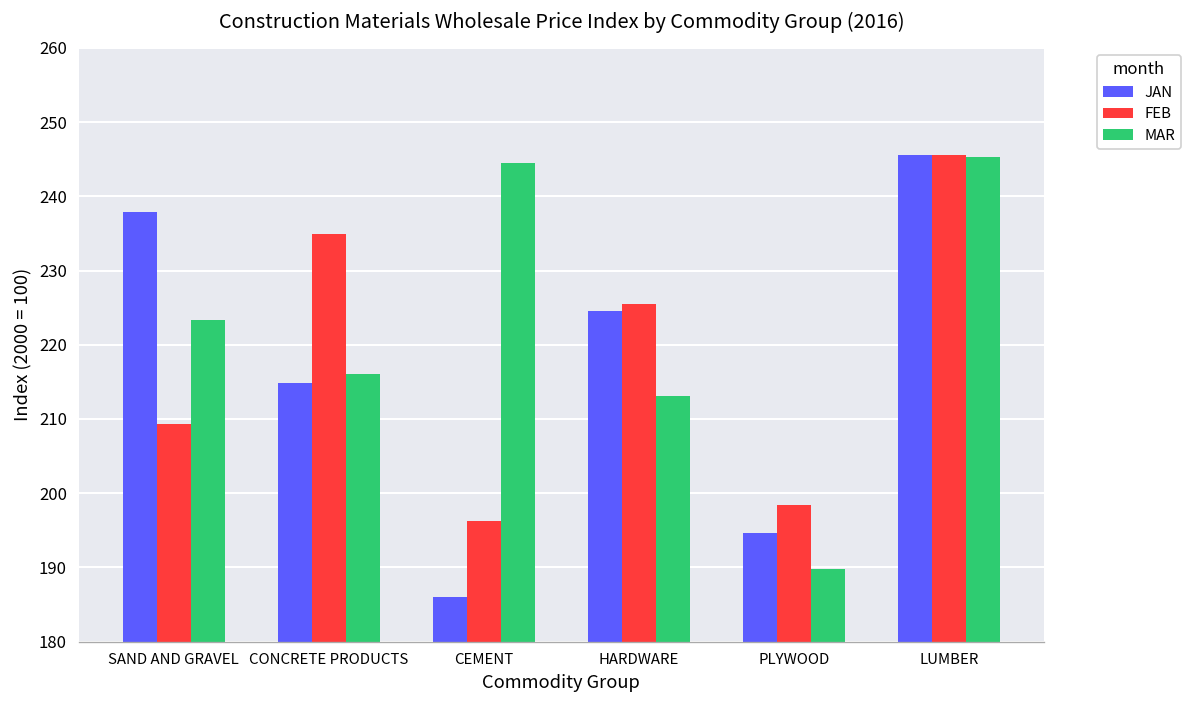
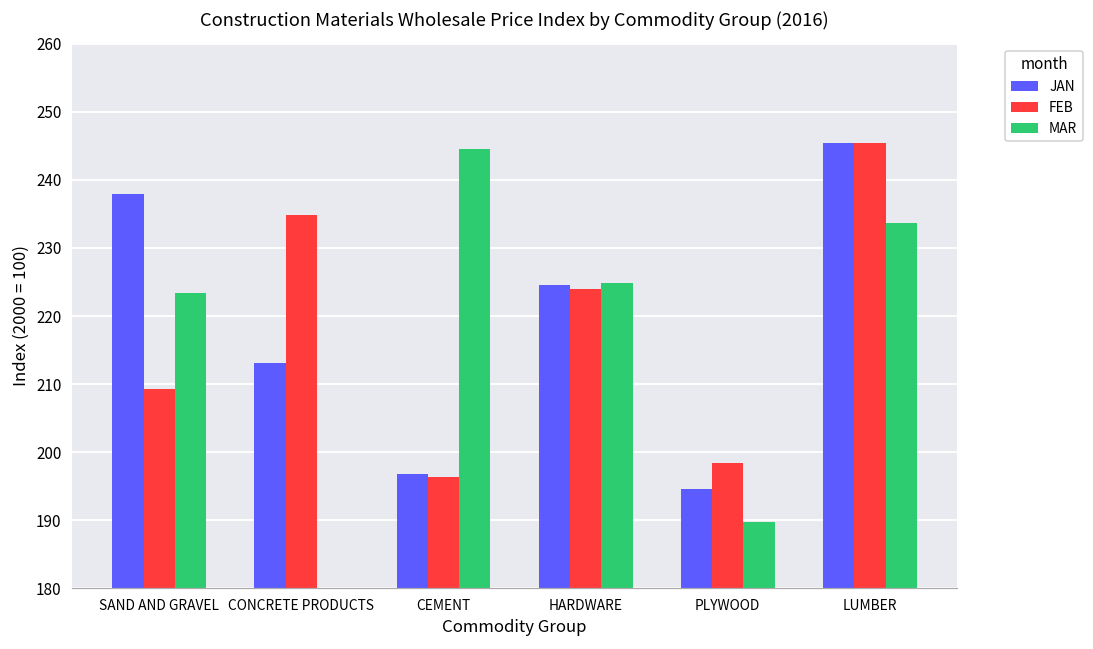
JAN, CONCRETE PRODUCTS: 215 -> 213
MAR, CONCRETE PRODUCTS: 216 -> 180
JAN, CEMENT: 186 -> 197
FEB, HARDWARE: 226 -> 224
MAR, HARDWARE: 213 -> 225
MAR, LUMBER: 245 -> 234
